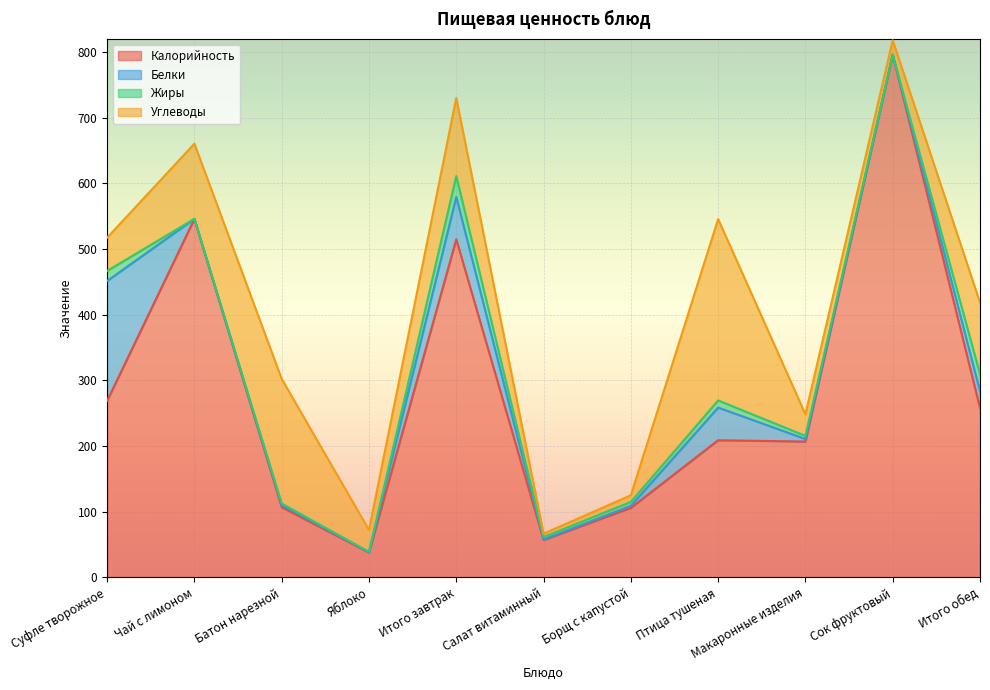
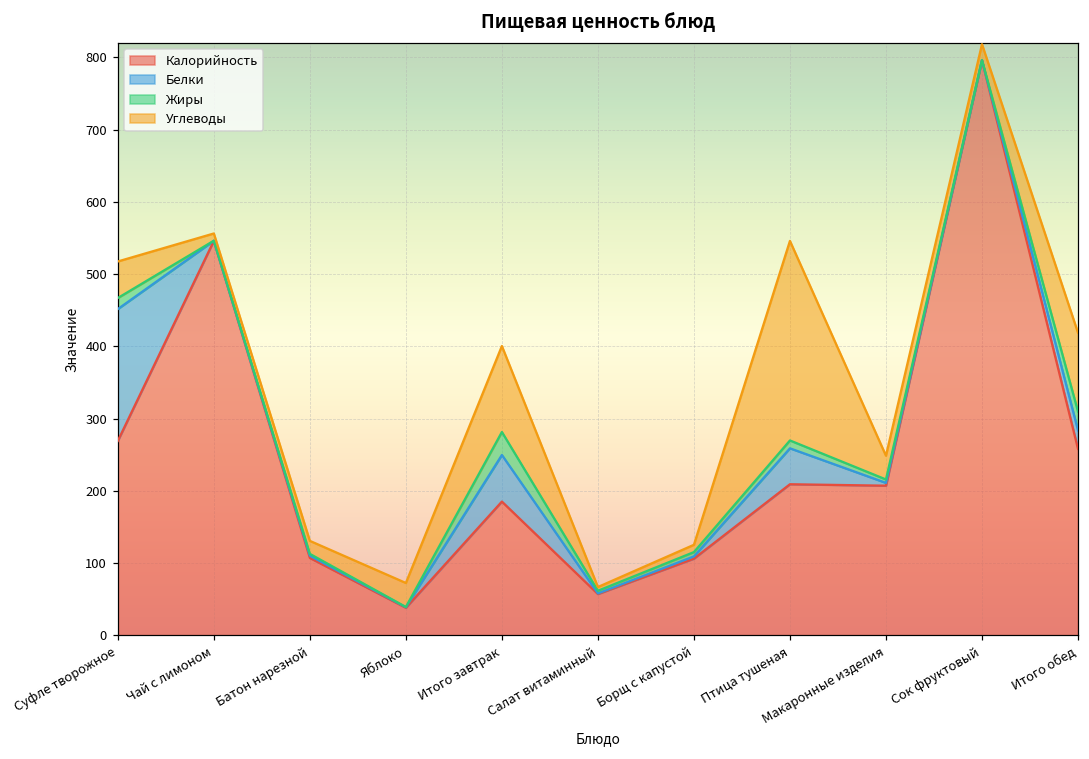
Углеводы, Чай с лимоном: 110 -> 10
Углеводы, Батон нарезной: 190 -> 20
Калорийность, Итого завтрак: 520 -> 190
